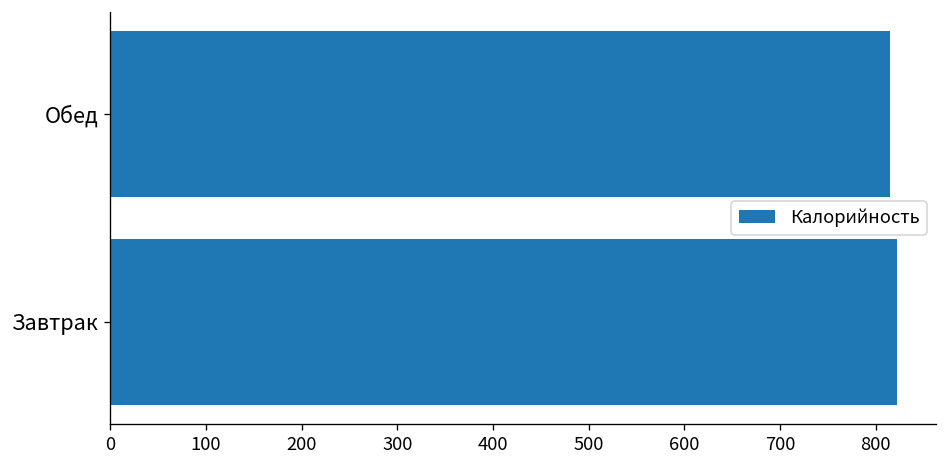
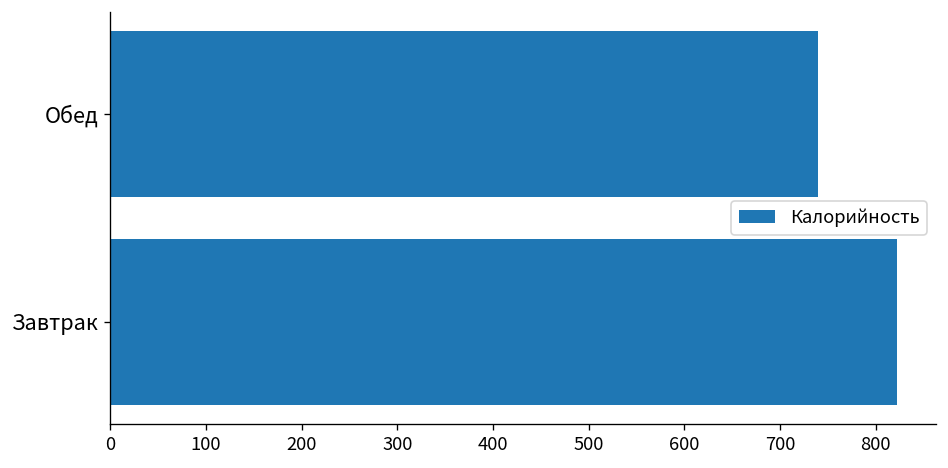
Обед: 820 -> 740
